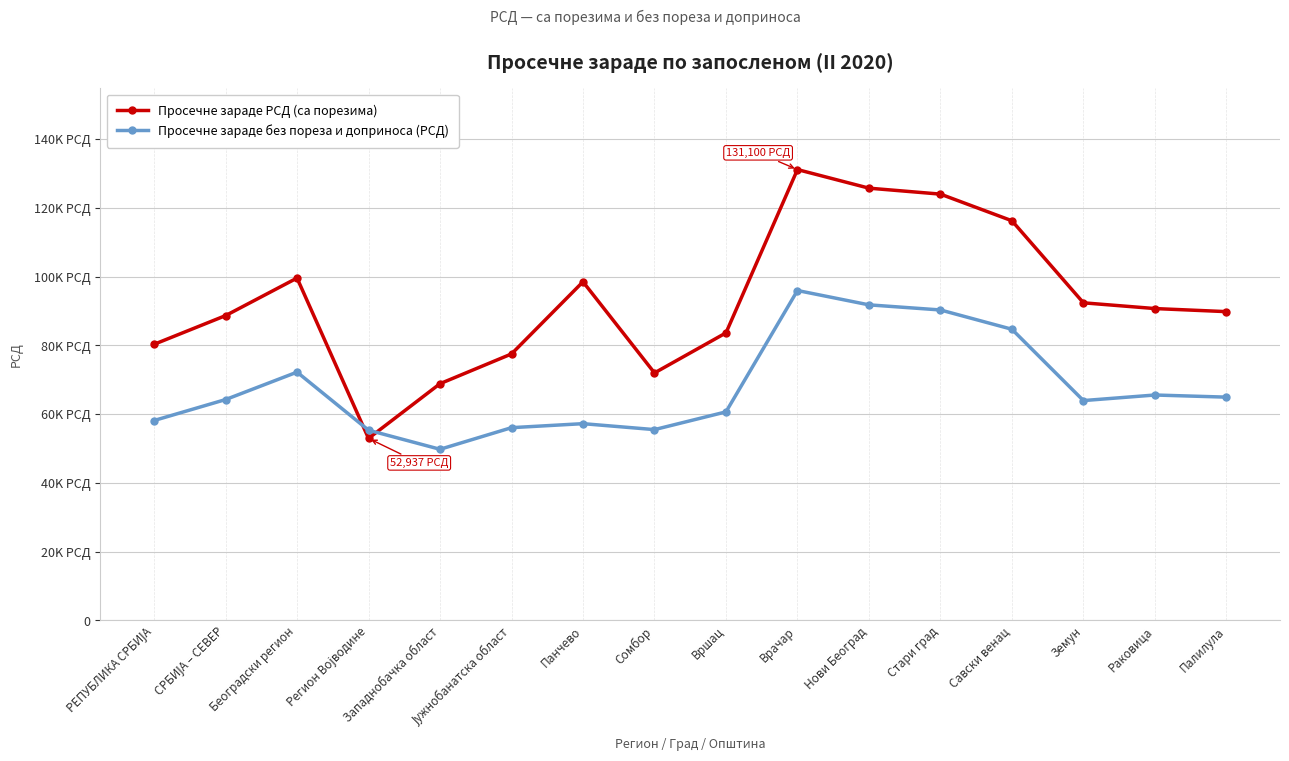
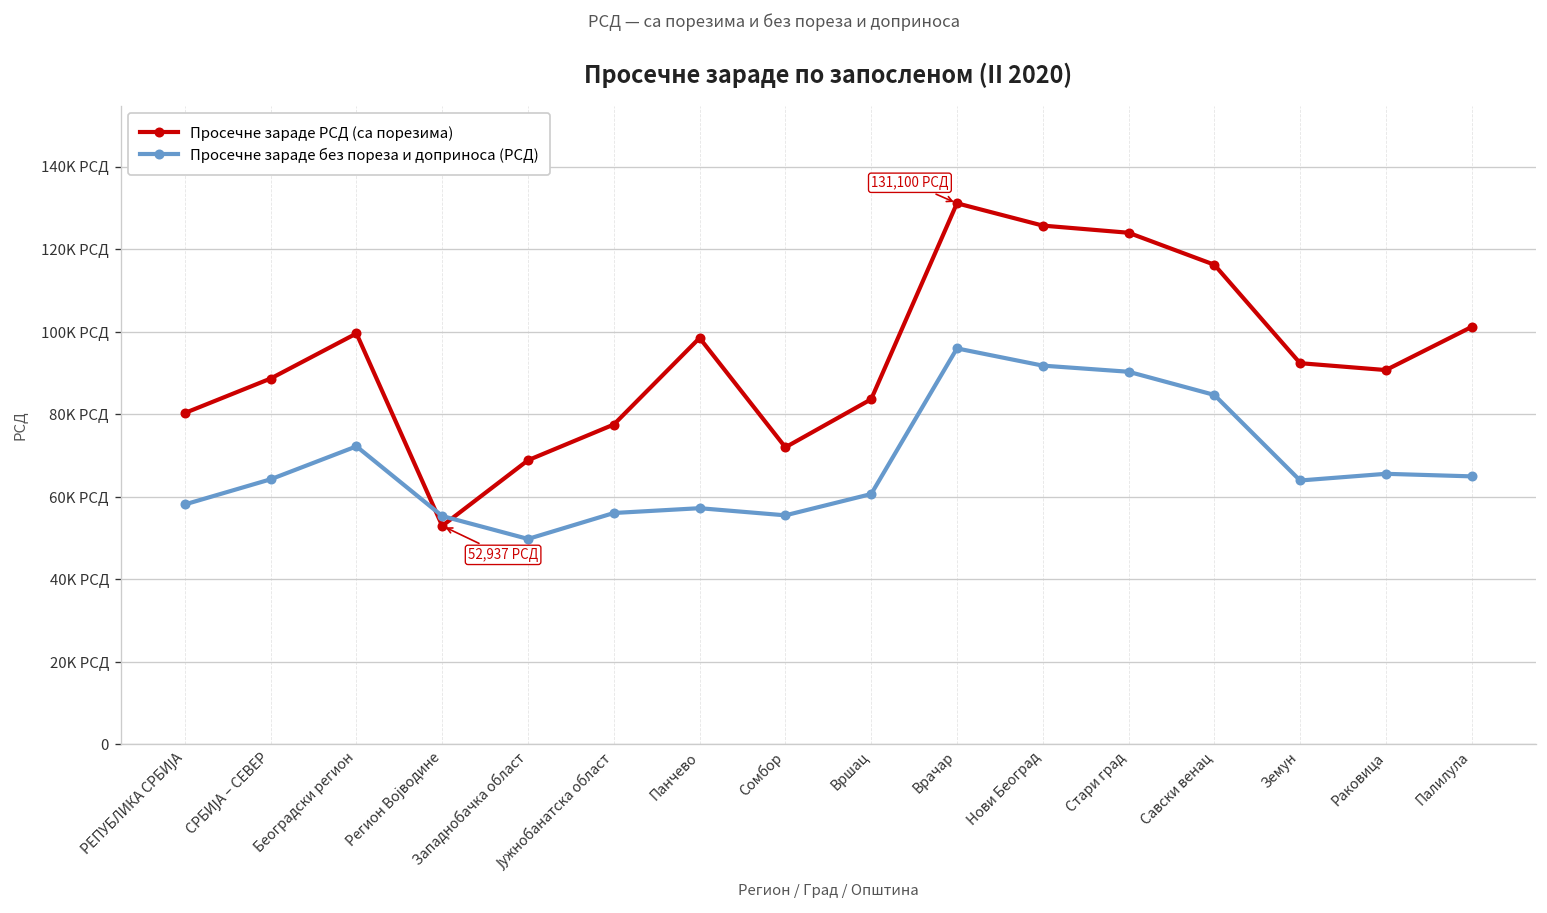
Просечне зараде РСД (са порезима), Палилула: 90K РСД -> 101K РСД
